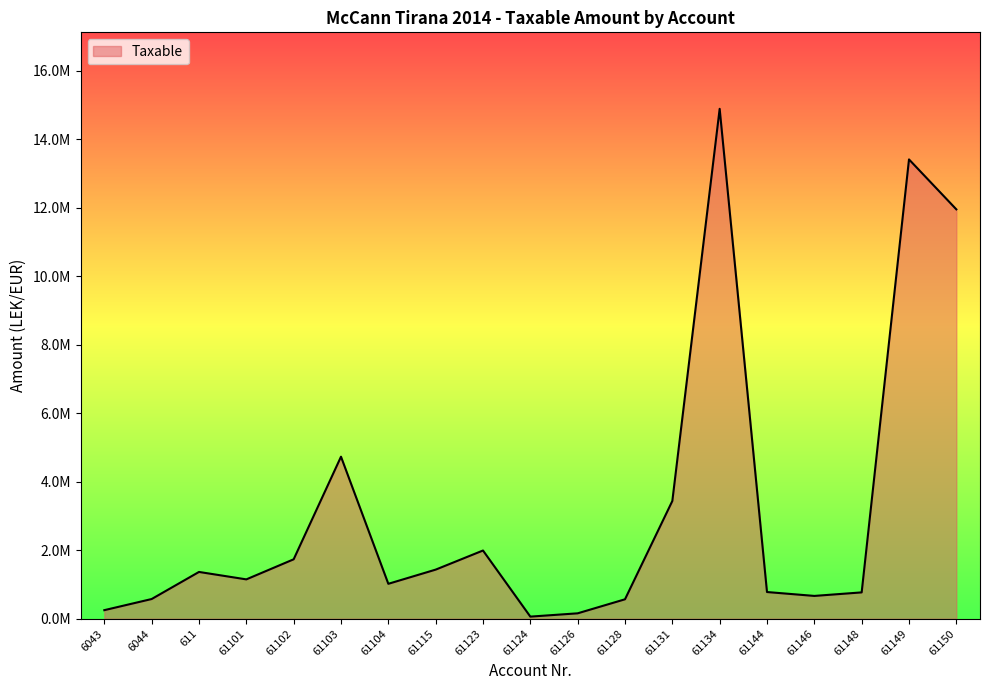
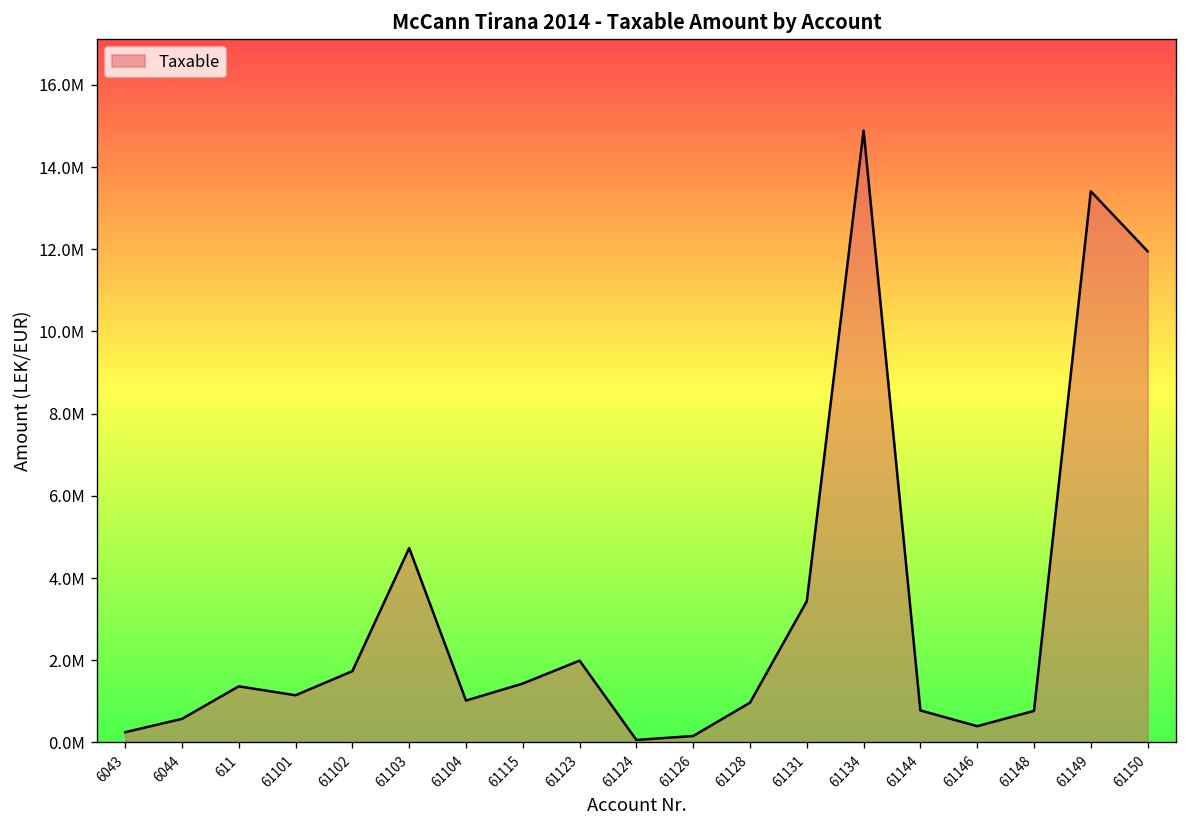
61128: 600000 -> 1000000
61146: 700000 -> 400000
